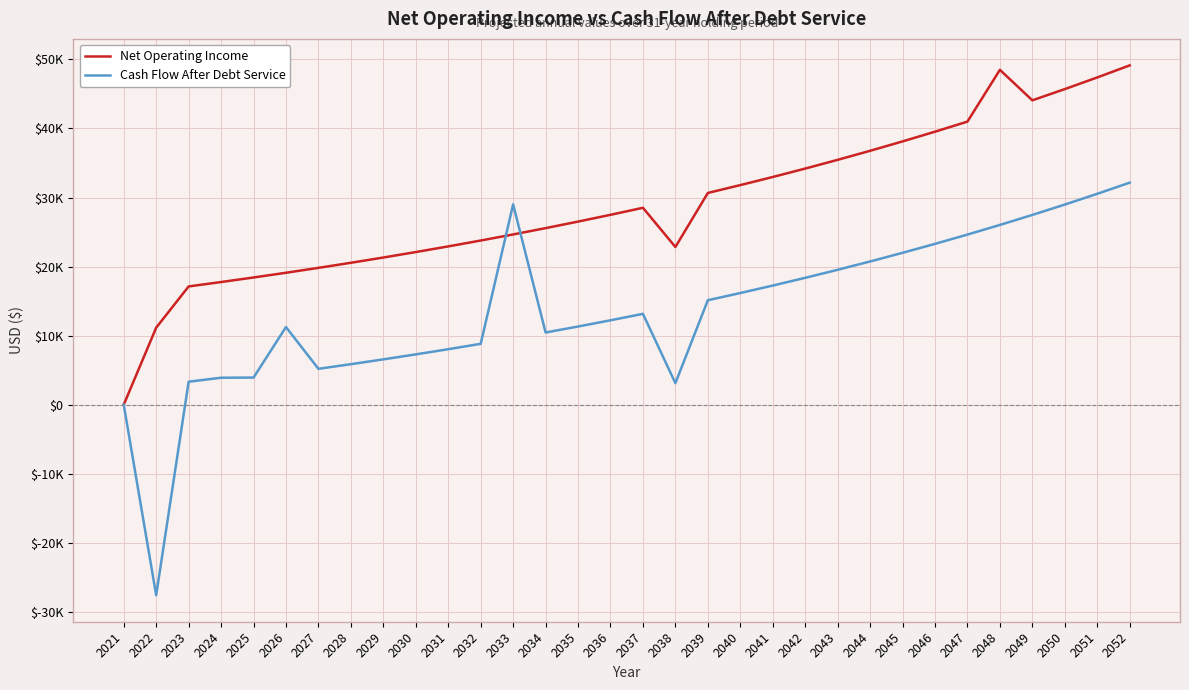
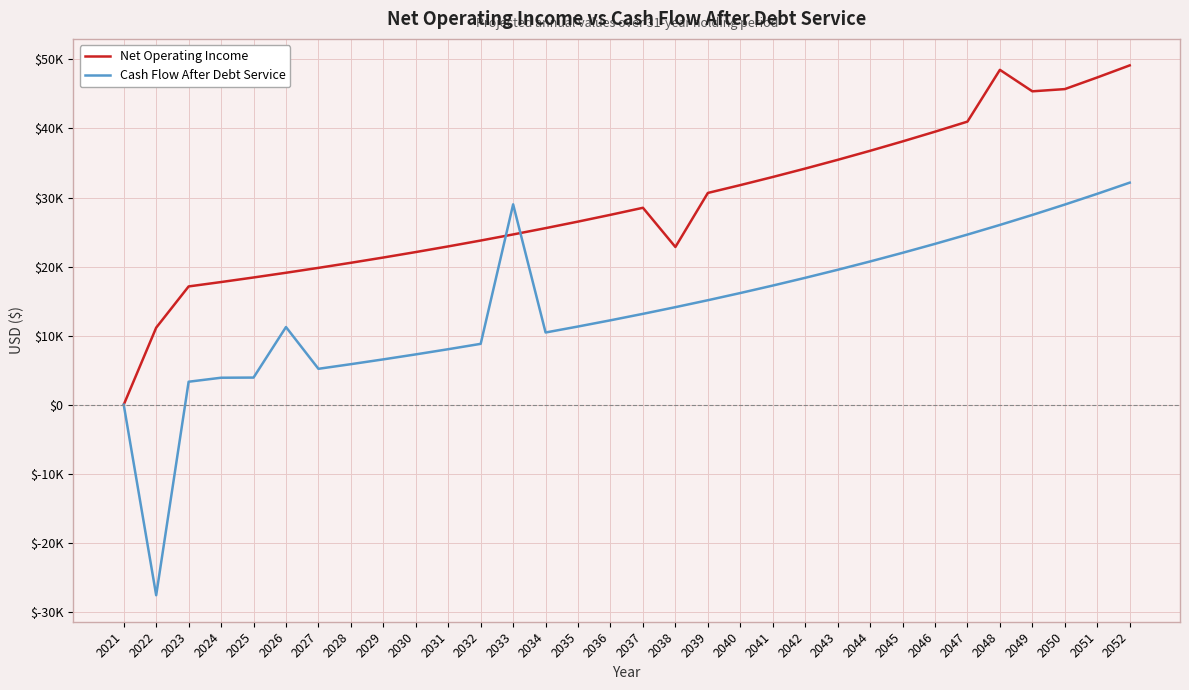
Cash Flow After Debt Service, 2038: $3000 -> $14000
Net Operating Income, 2049: $44000 -> $45000
